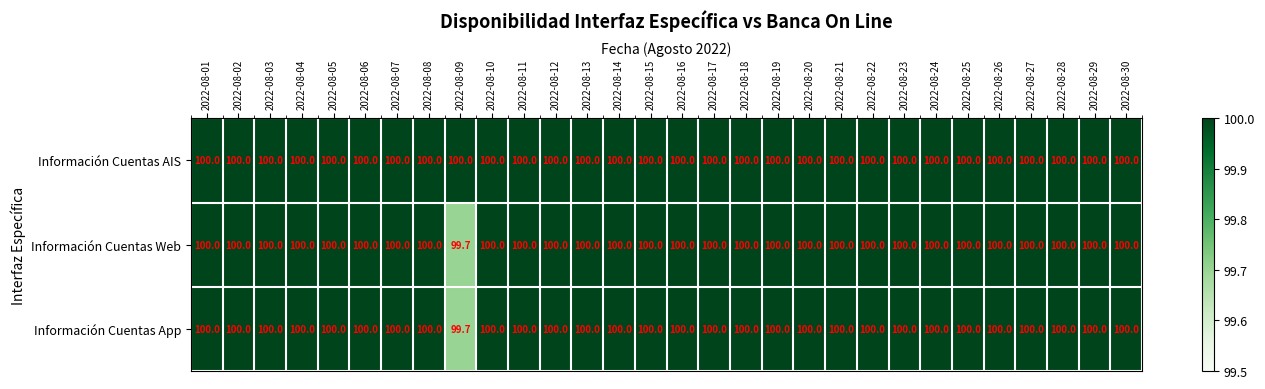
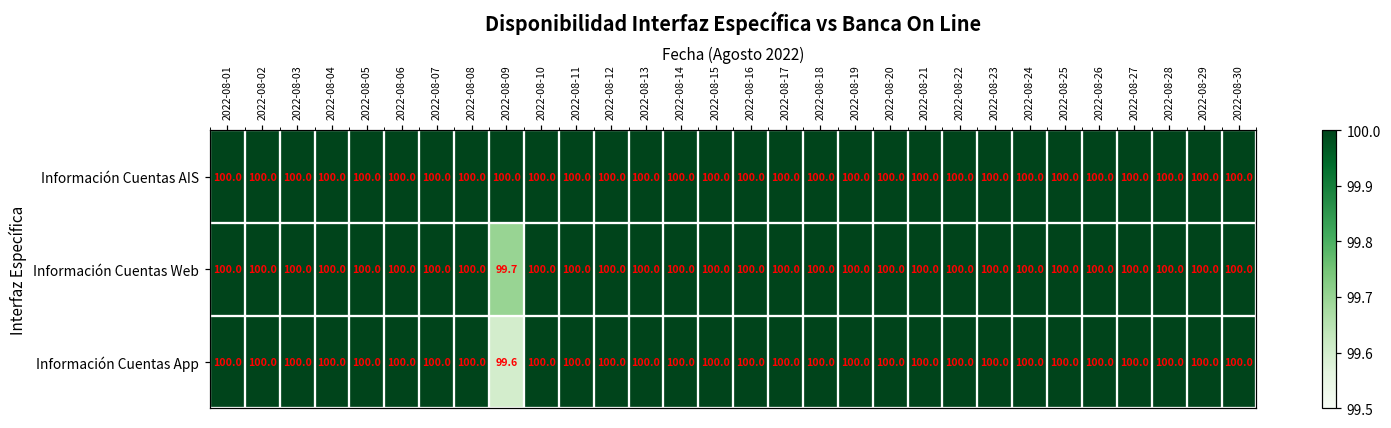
Información Cuentas App, 2022-08-09: 99.7 -> 99.6
